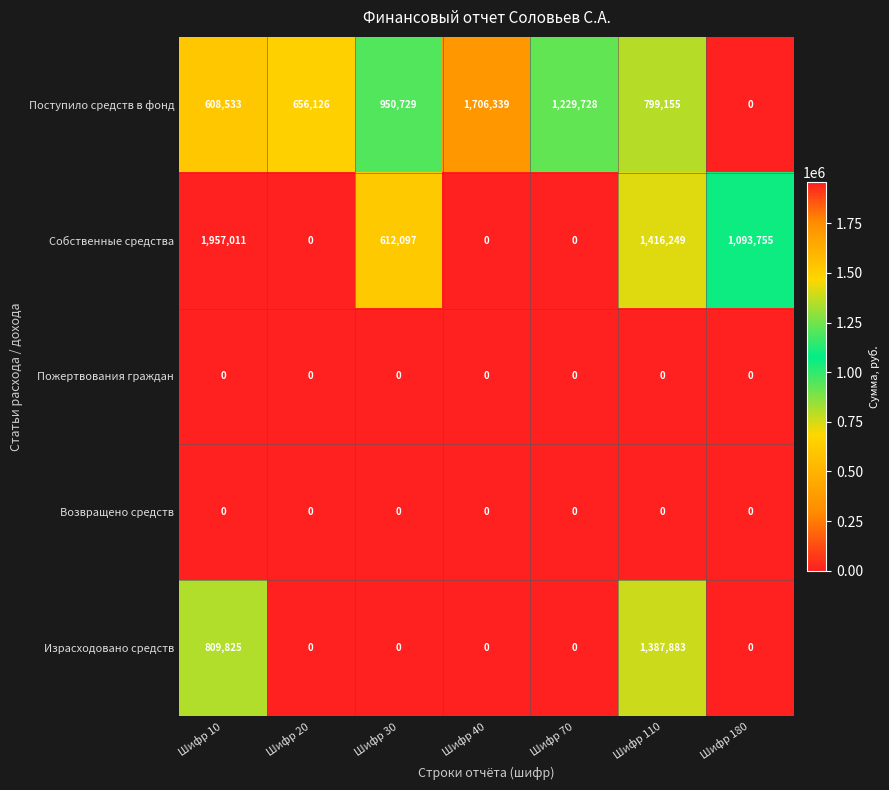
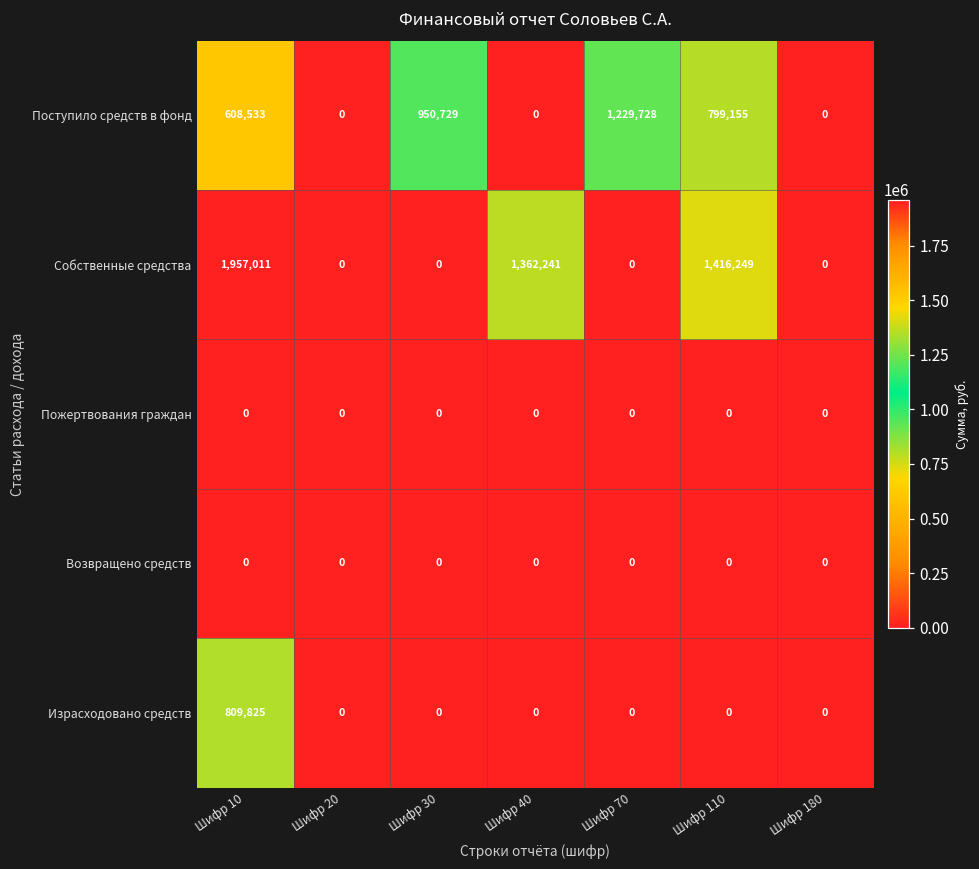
Поступило средств в фонд, Шифр 20: 656,126 -> 0
Поступило средств в фонд, Шифр 40: 1,706,339 -> 0
Собственные средства, Шифр 30: 612,097 -> 0
Собственные средства, Шифр 40: 0 -> 1,362,241
Собственные средства, Шифр 180: 1,093,755 -> 0
Израсходовано средств, Шифр 110: 1,387,883 -> 0
